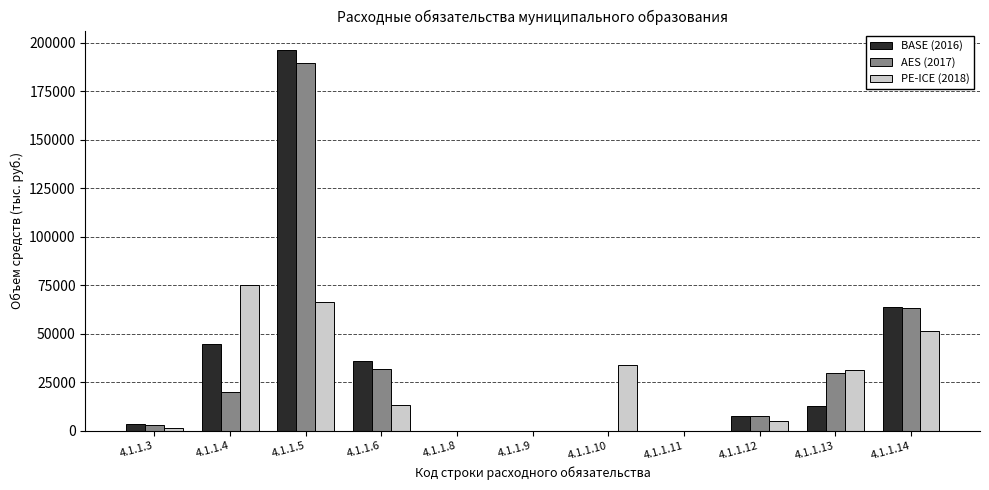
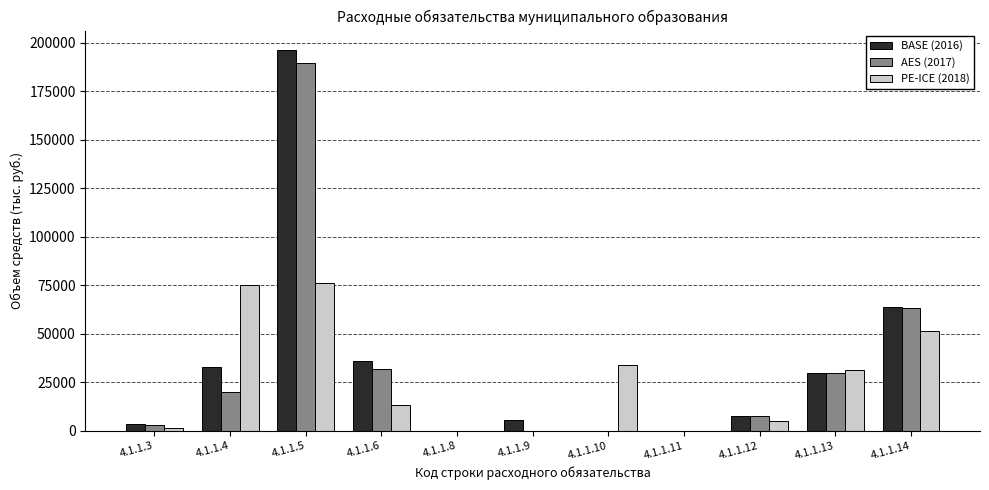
BASE (2016), 4.1.1.4: 45000 -> 33000
PE-ICE (2018), 4.1.1.5: 67000 -> 76000
BASE (2016), 4.1.1.9: 0 -> 5000
BASE (2016), 4.1.1.13: 13000 -> 30000
